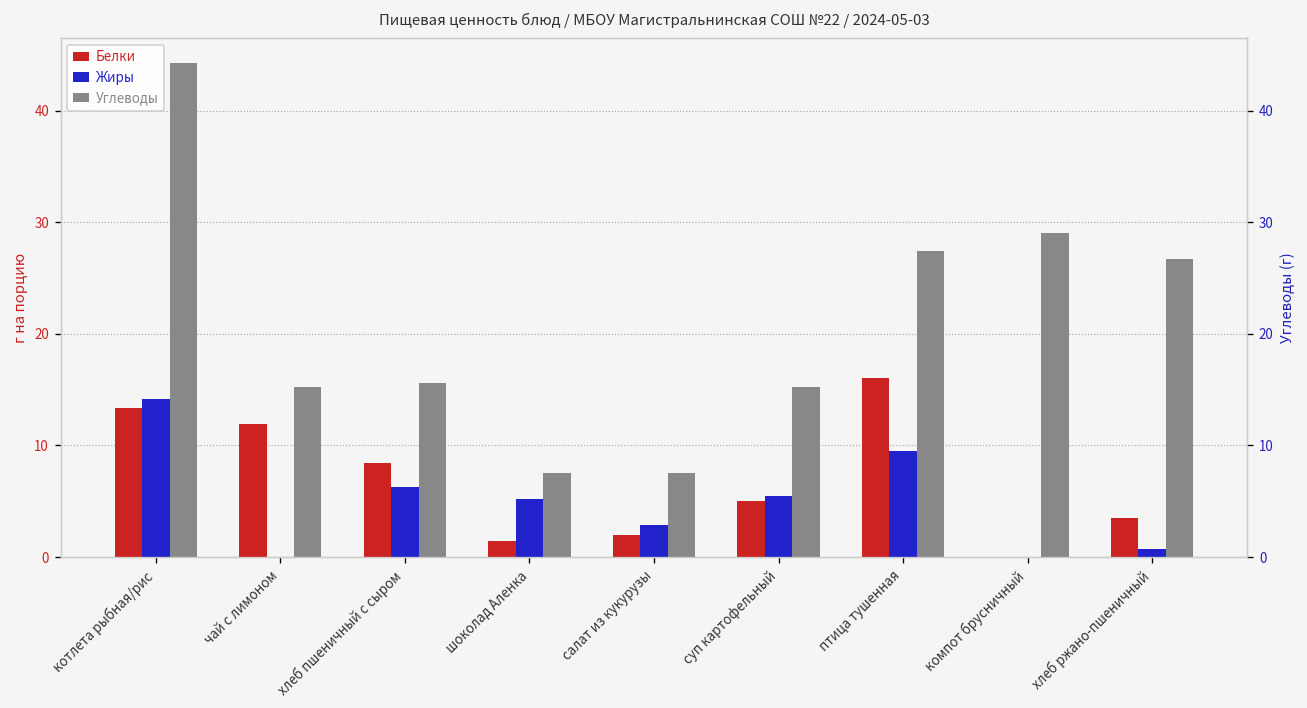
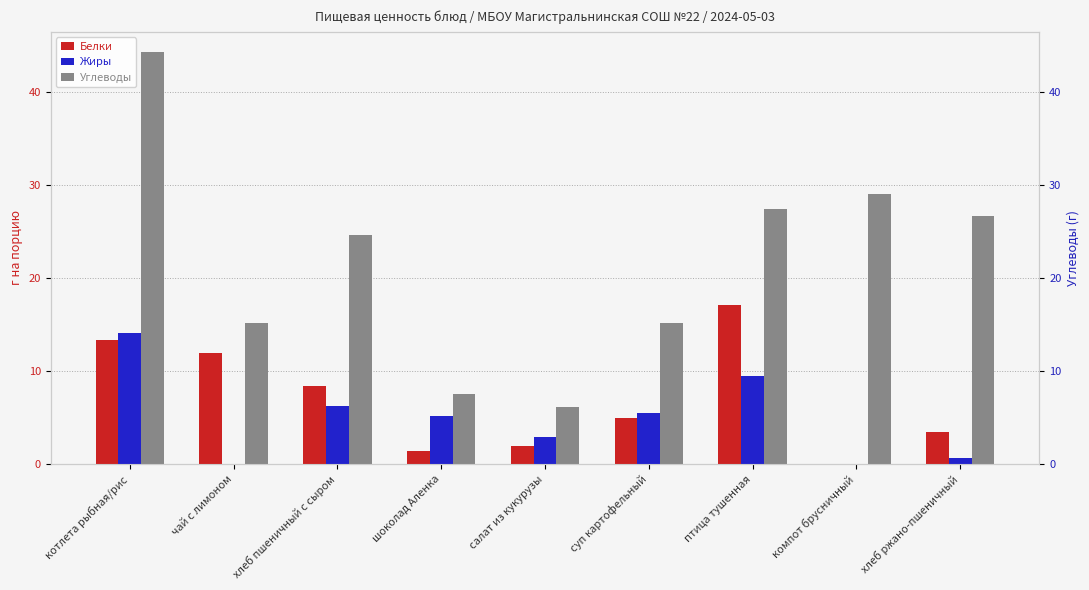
Углеводы, хлеб пшеничный с сыром: 16 -> 25
Углеводы, салат из кукурузы: 8 -> 6
Белки, птица тушенная: 16 -> 17
